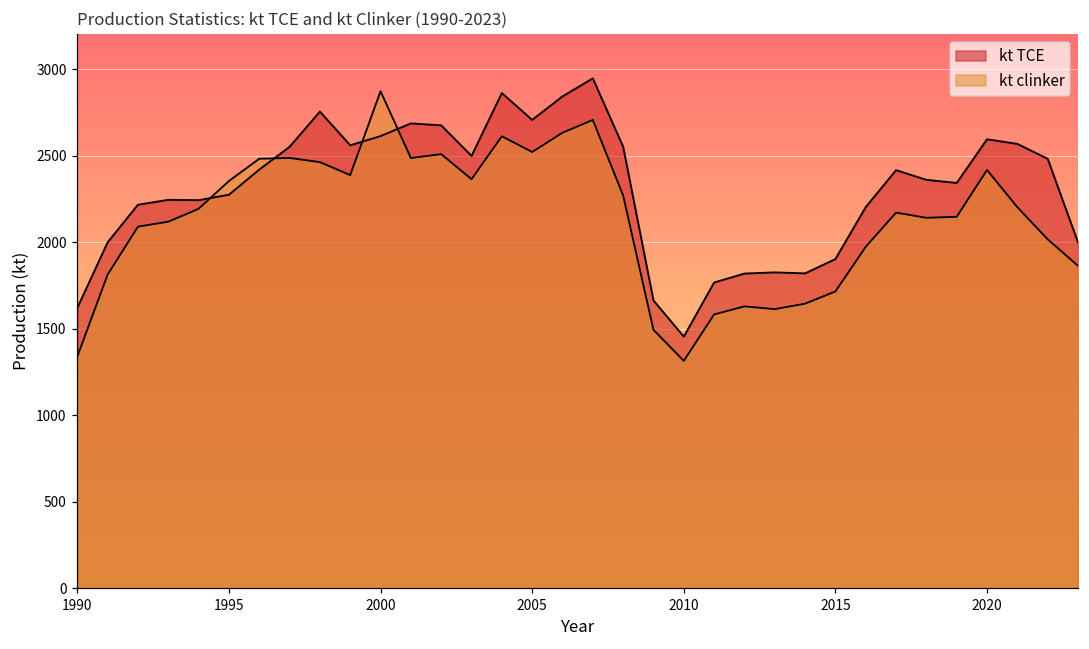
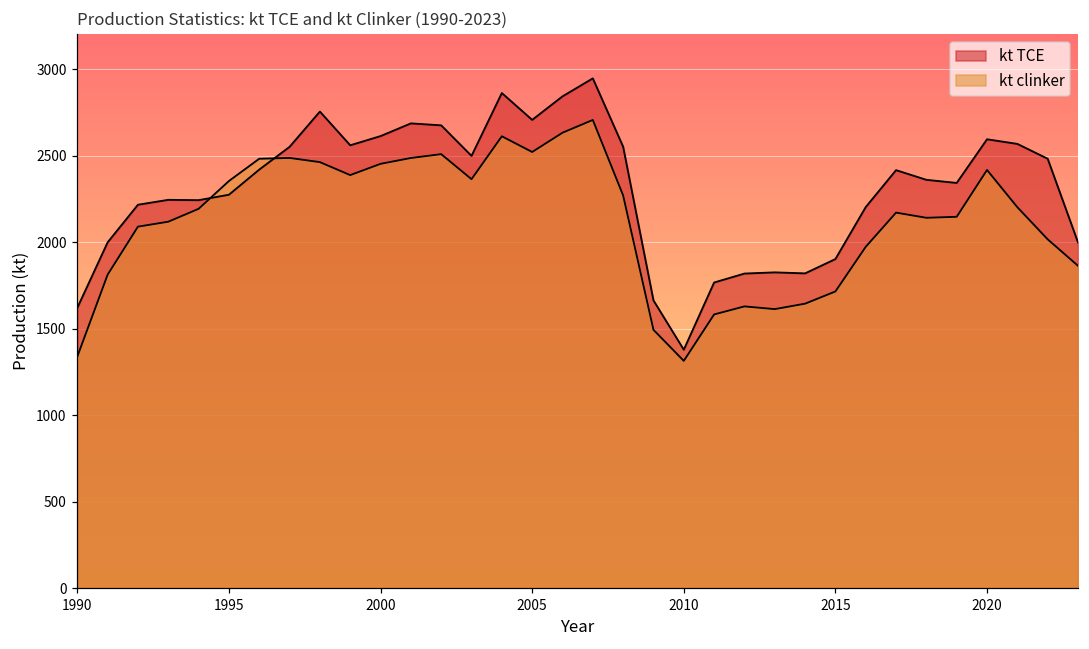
kt clinker, 2000: 2870 -> 2450
kt TCE, 2010: 1450 -> 1380
